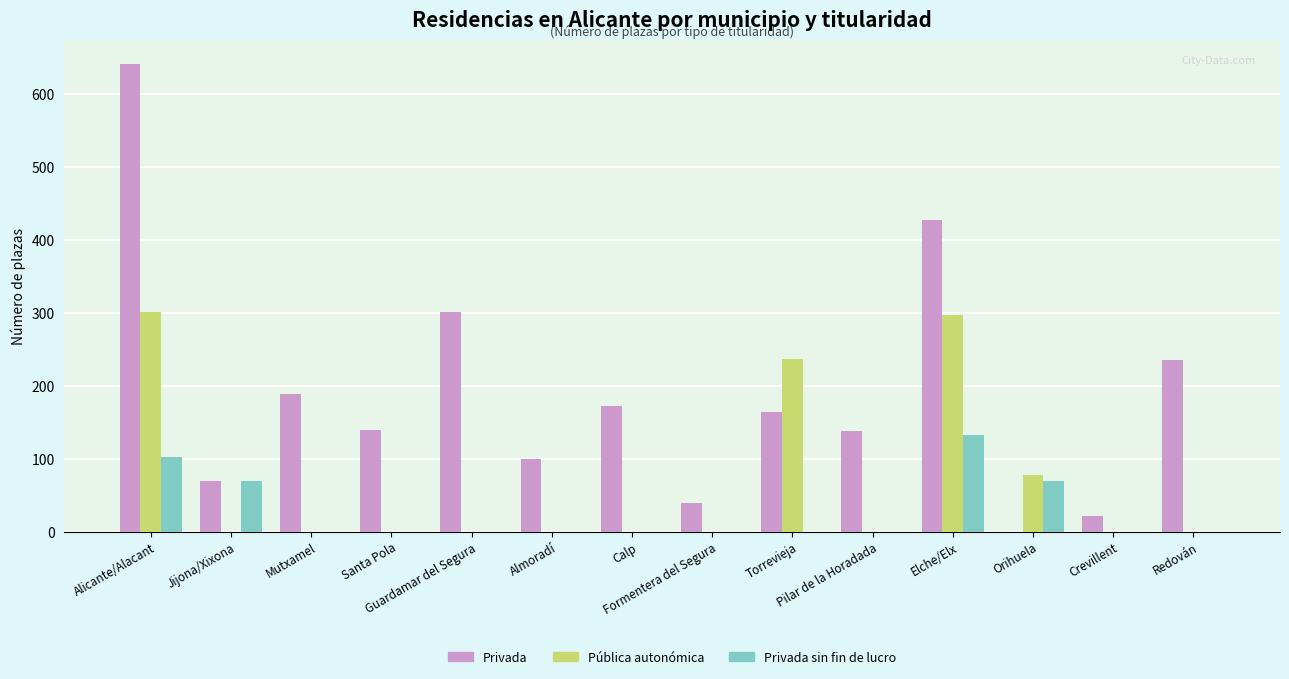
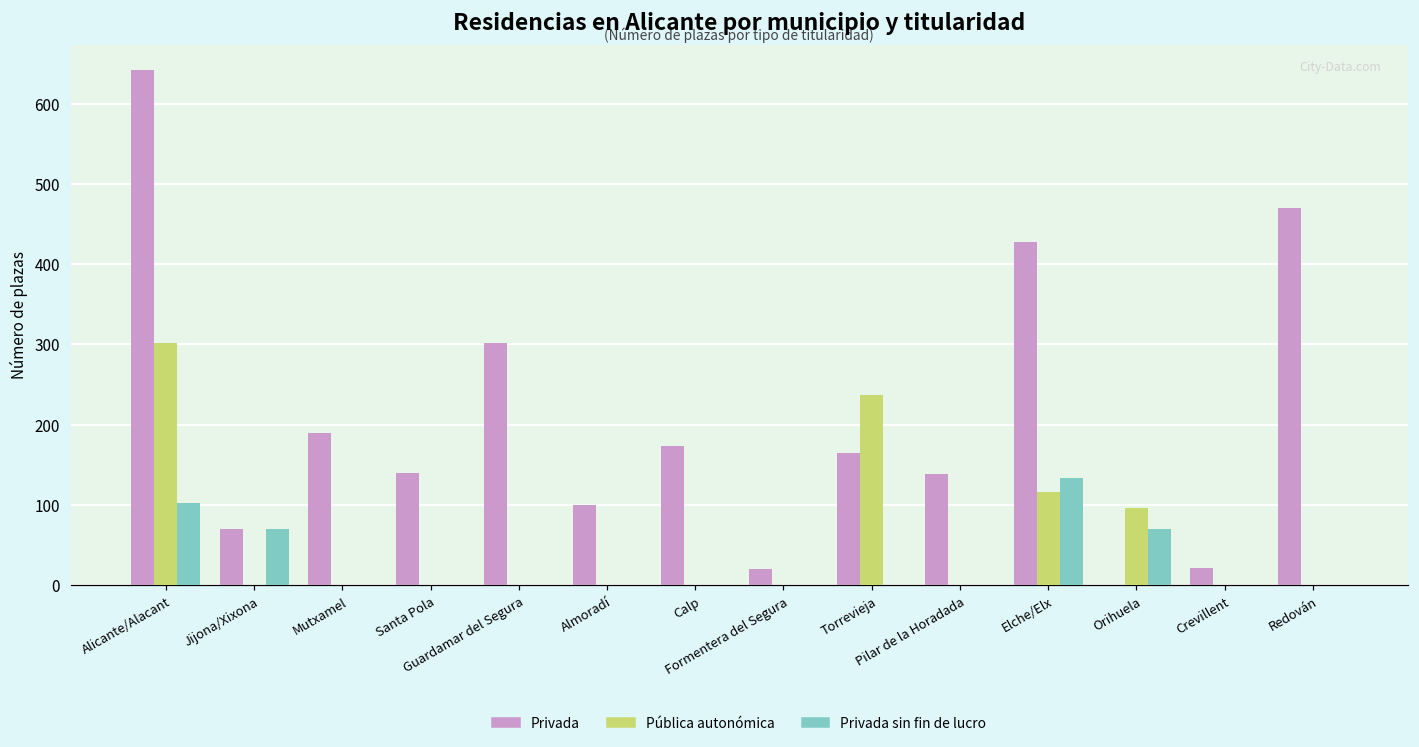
Privada, Formentera del Segura: 40 -> 20
Pública autonómica, Elche/Elx: 300 -> 120
Pública autonómica, Orihuela: 80 -> 100
Privada, Redován: 240 -> 470
